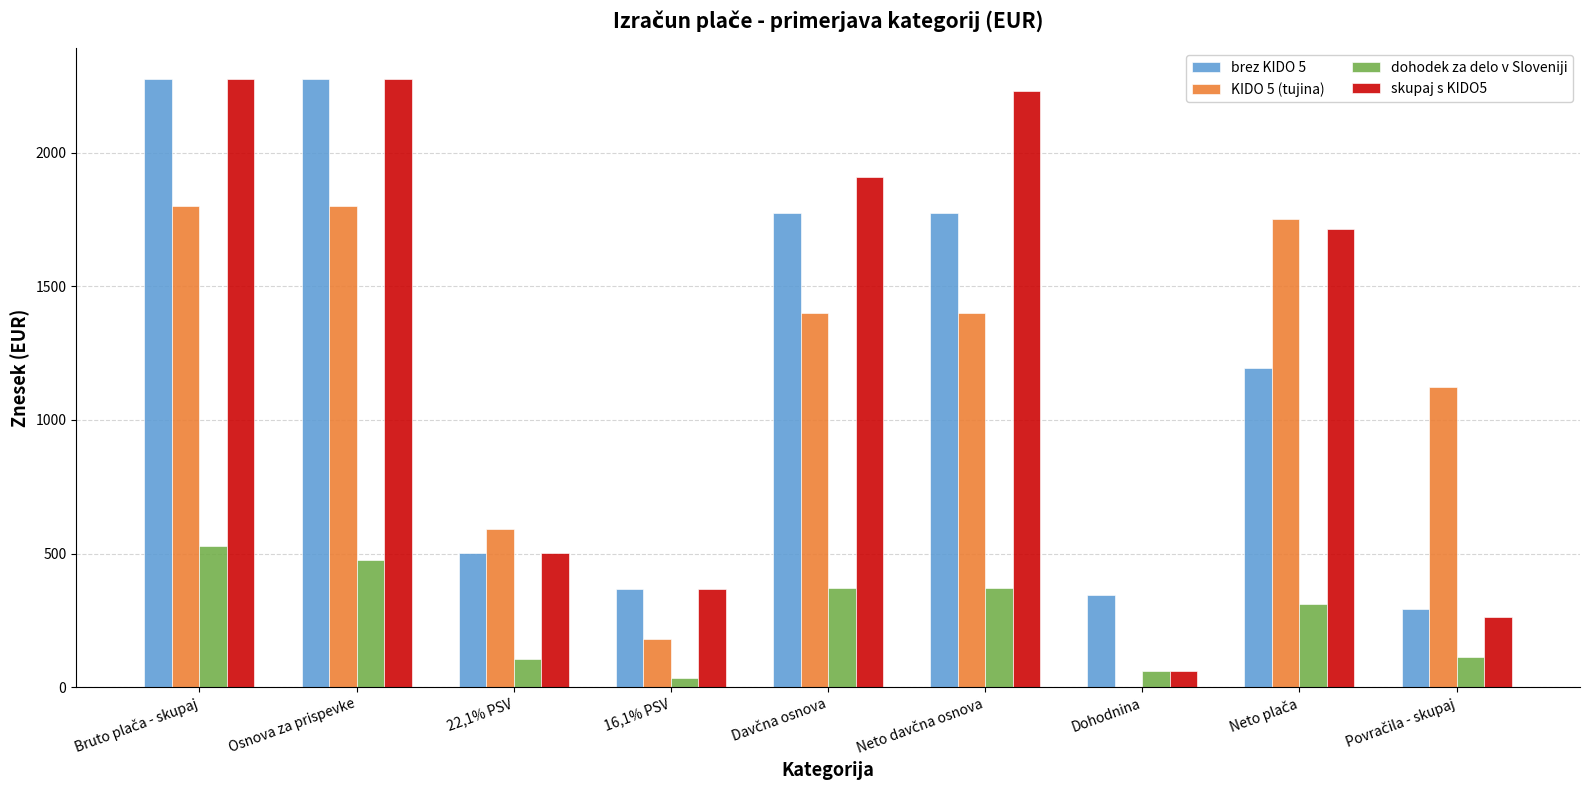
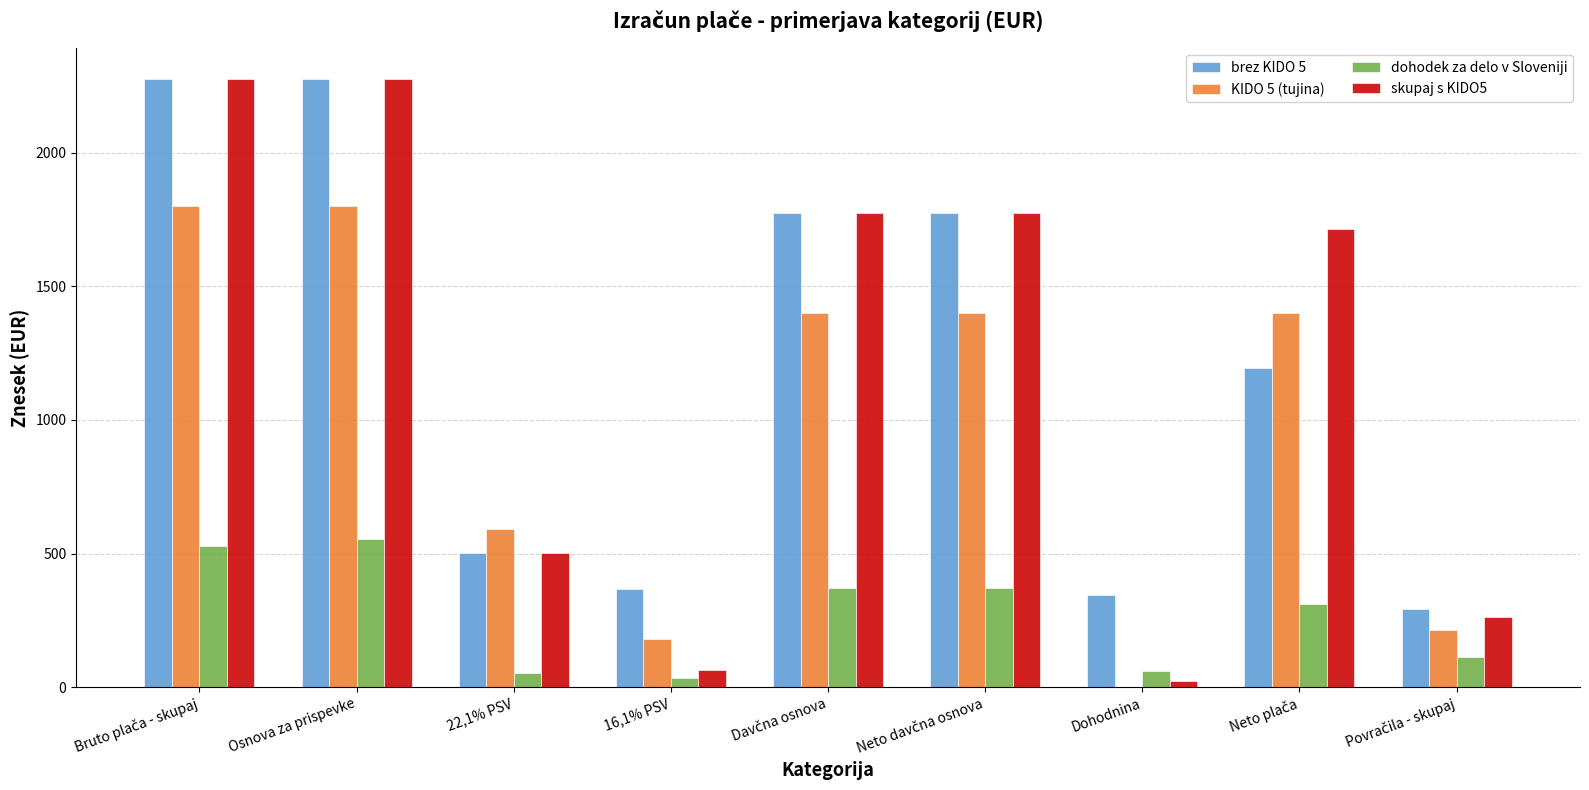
dohodek za delo v Sloveniji, Osnova za prispevke: 480 -> 550
dohodek za delo v Sloveniji, 22,1% PSV: 110 -> 50
skupaj s KIDO5, 16,1% PSV: 370 -> 70
skupaj s KIDO5, Davčna osnova: 1910 -> 1770
skupaj s KIDO5, Neto davčna osnova: 2230 -> 1770
skupaj s KIDO5, Dohodnina: 60 -> 20
KIDO 5 (tujina), Neto plača: 1750 -> 1400
KIDO 5 (tujina), Povračila - skupaj: 1120 -> 210
